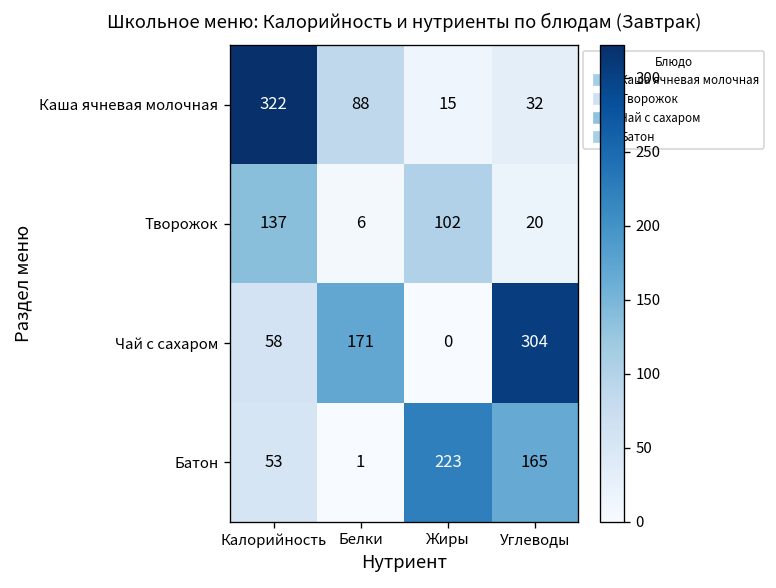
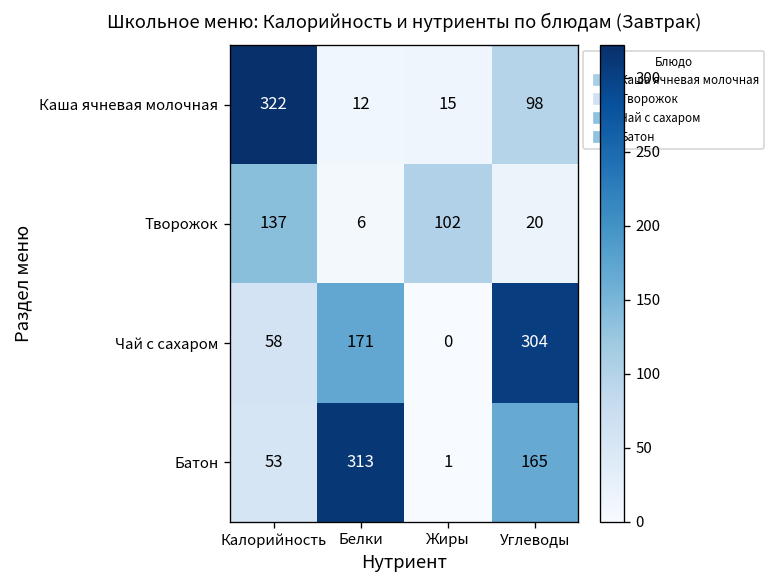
Каша ячневая молочная, Белки: 88 -> 12
Каша ячневая молочная, Углеводы: 32 -> 98
Батон, Белки: 1 -> 313
Батон, Жиры: 223 -> 1
